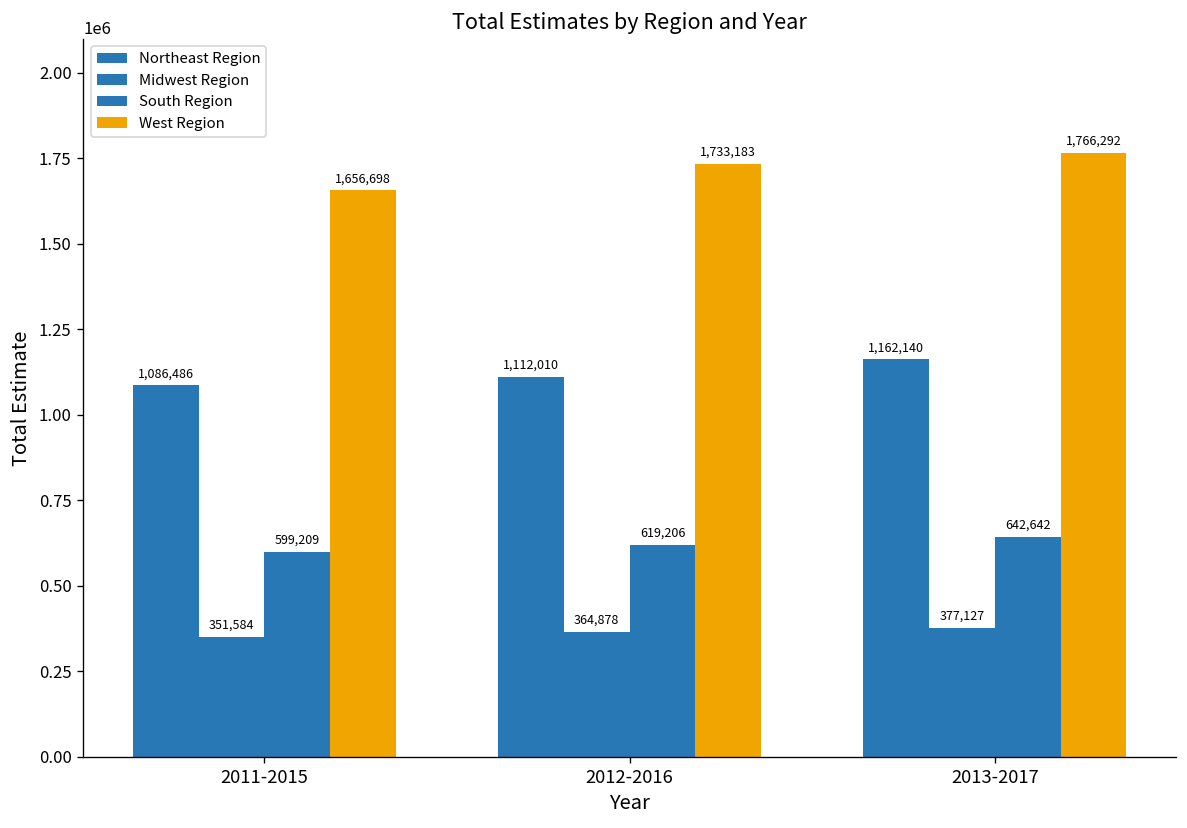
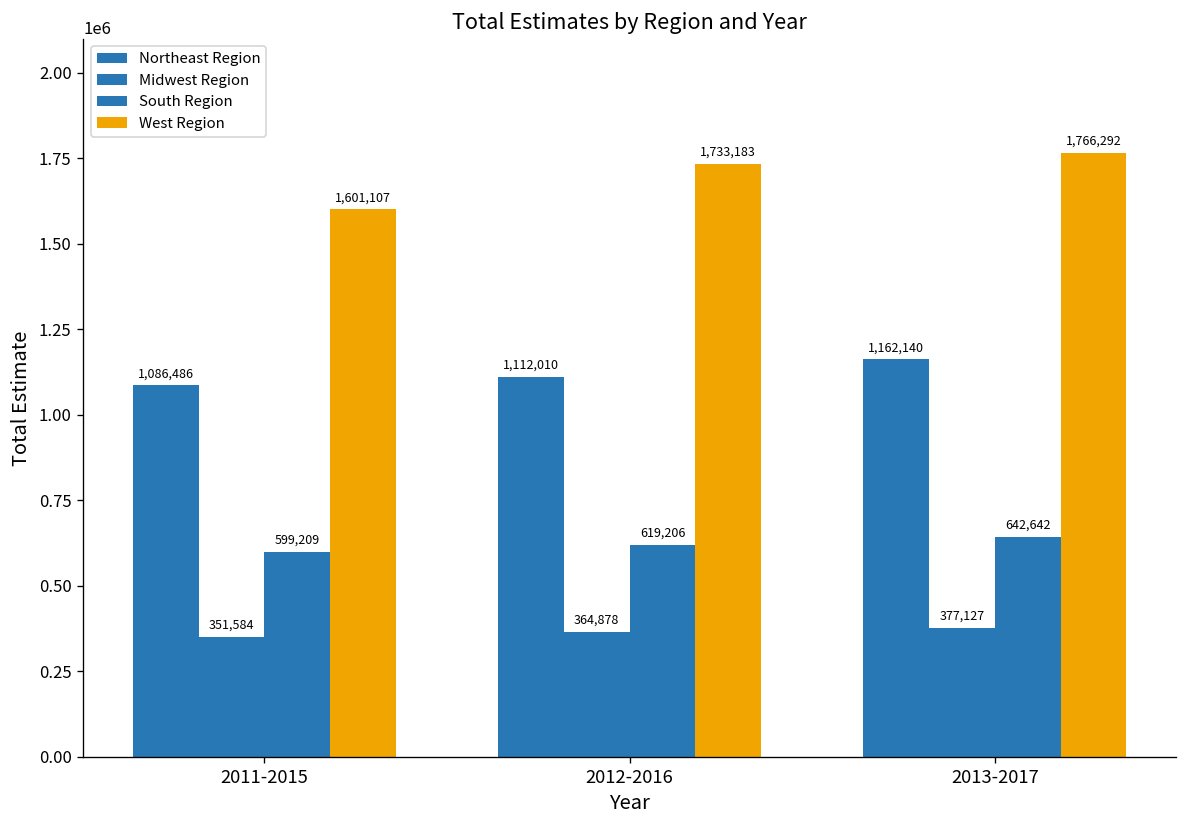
West Region, 2011-2015: 1,656,698 -> 1,601,107
